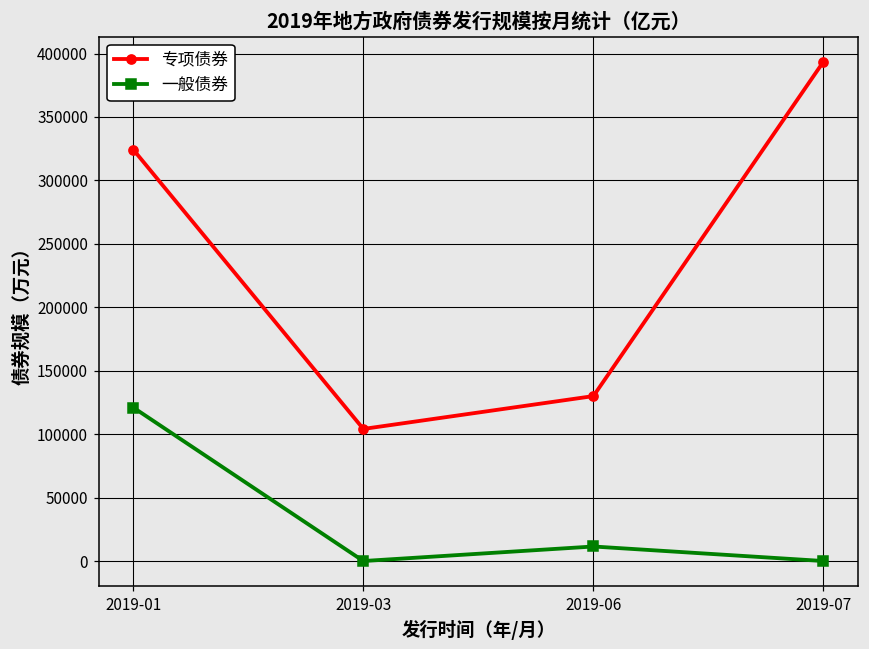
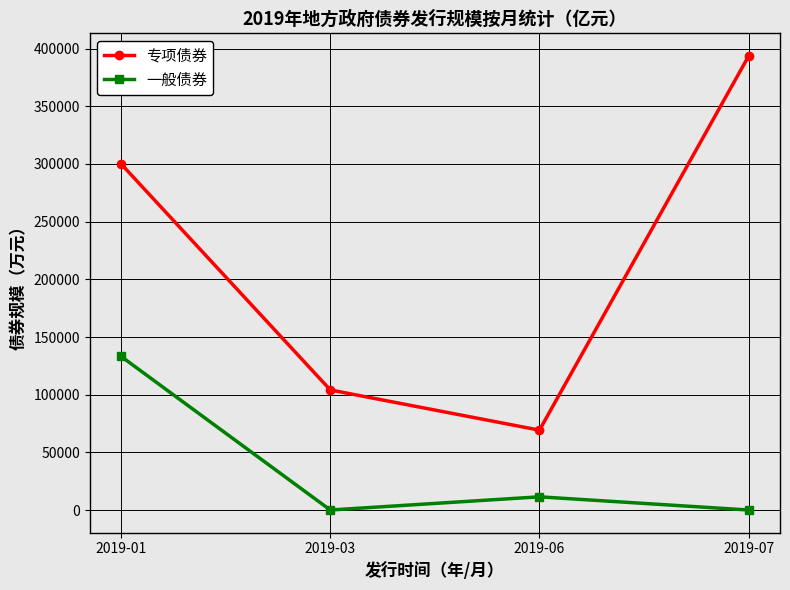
专项债券, 2019-01: 324000 -> 300000
一般债券, 2019-01: 121000 -> 133000
专项债券, 2019-06: 130000 -> 69000
